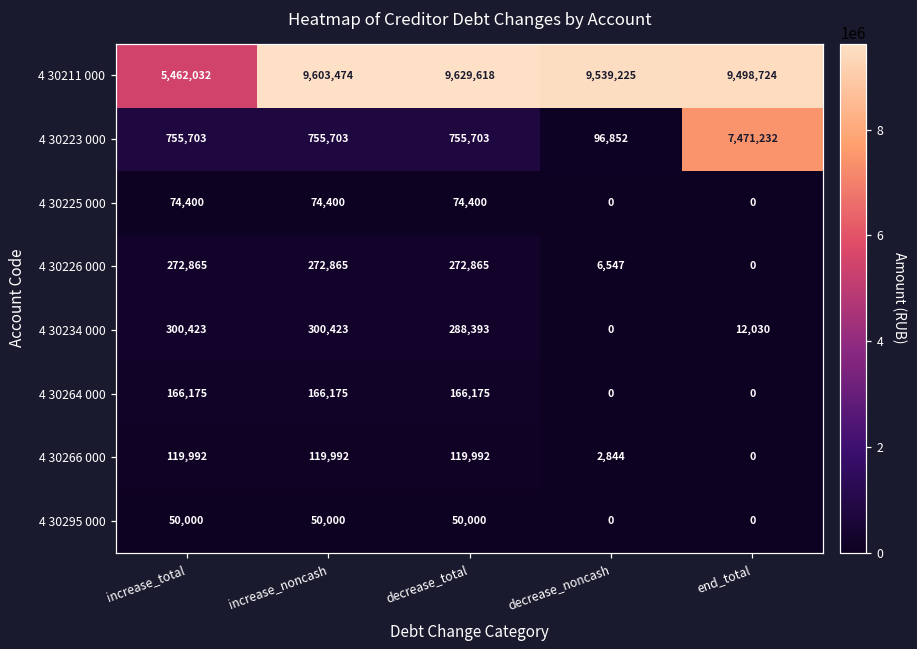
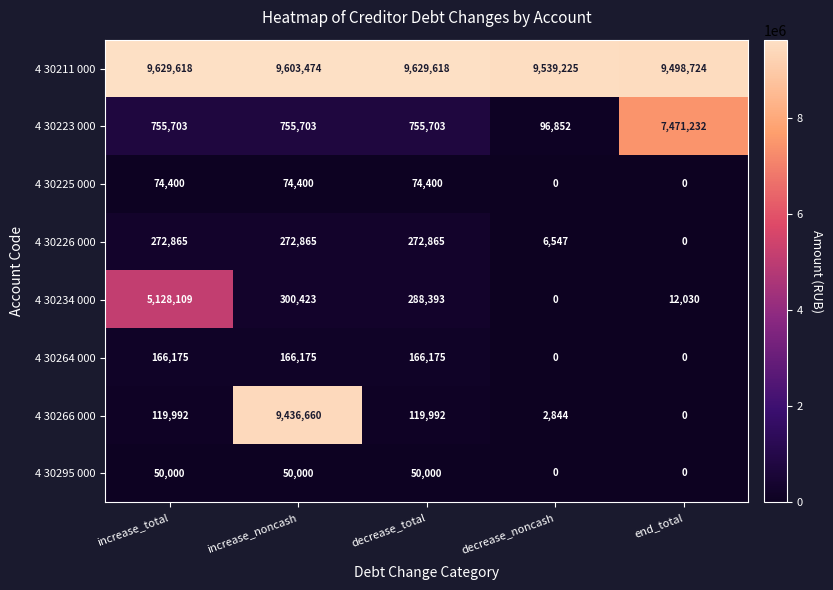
4 30211 000, increase_total: 5,462,032 -> 9,629,618
4 30234 000, increase_total: 300,423 -> 5,128,109
4 30266 000, increase_noncash: 119,992 -> 9,436,660
